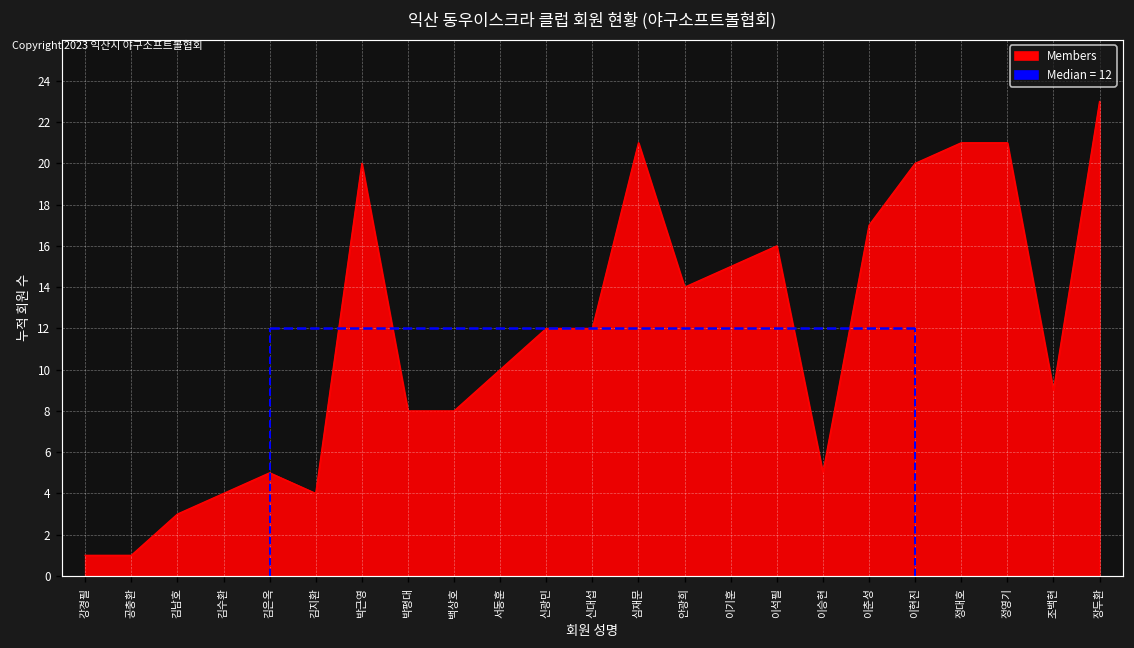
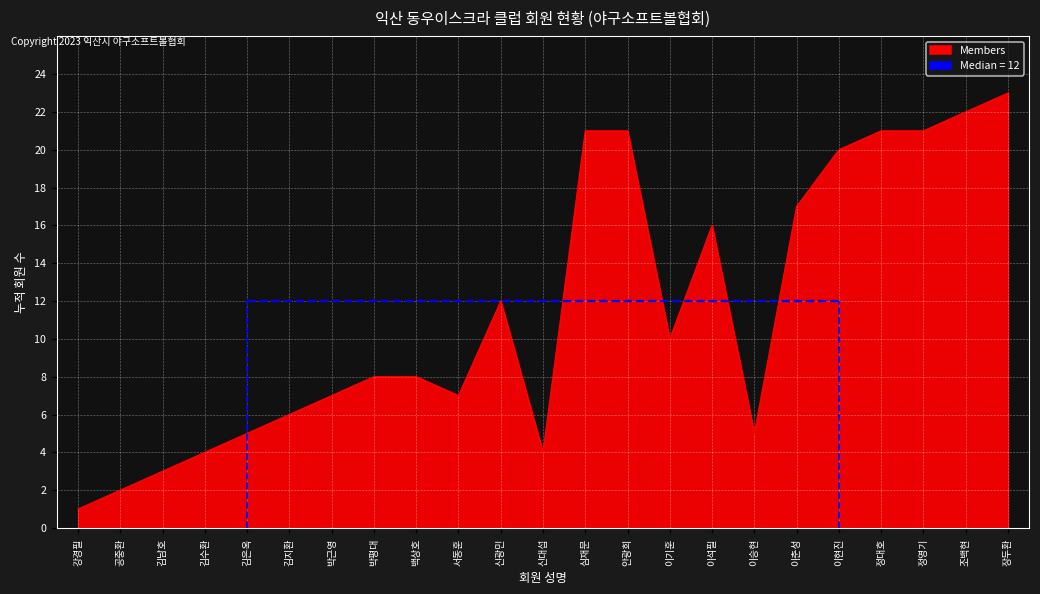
공충환: 1 -> 2
김지환: 4 -> 6
박근영: 20 -> 7
서동훈: 10 -> 7
신대섭: 12 -> 4
안광희: 14 -> 21
이기훈: 15 -> 10
조백현: 9 -> 22
